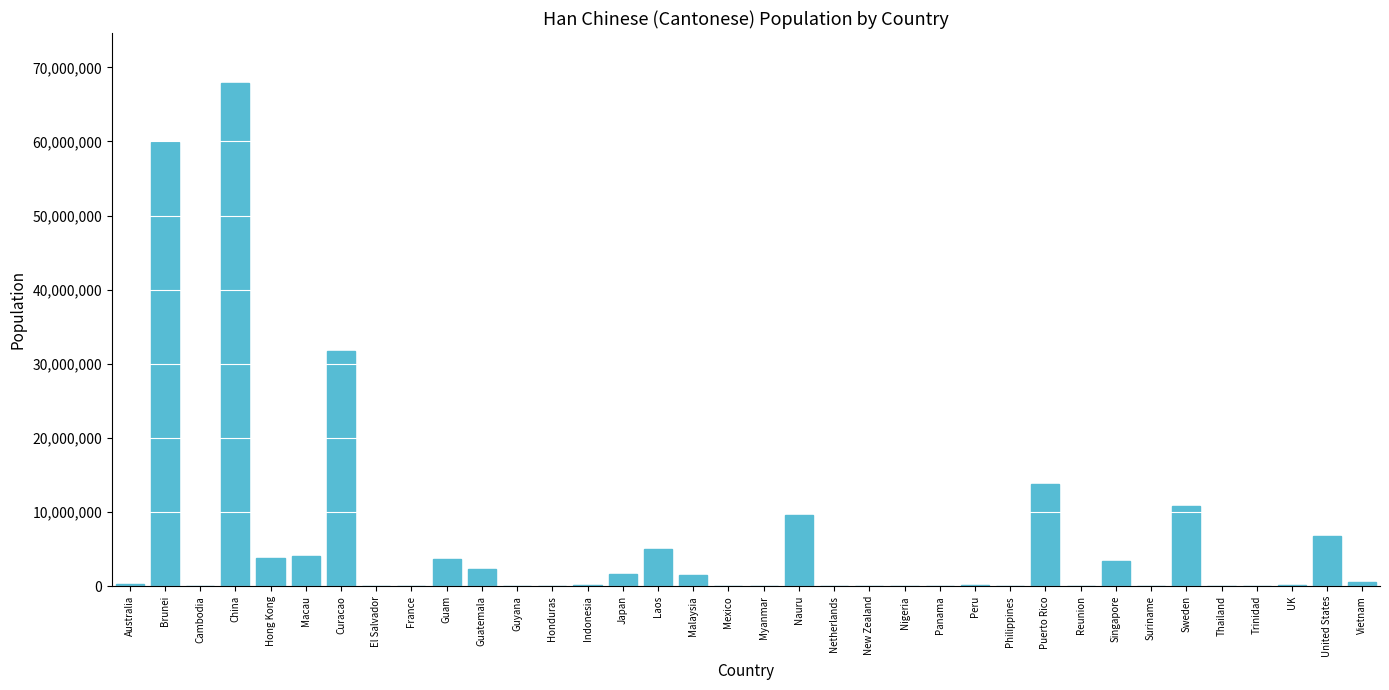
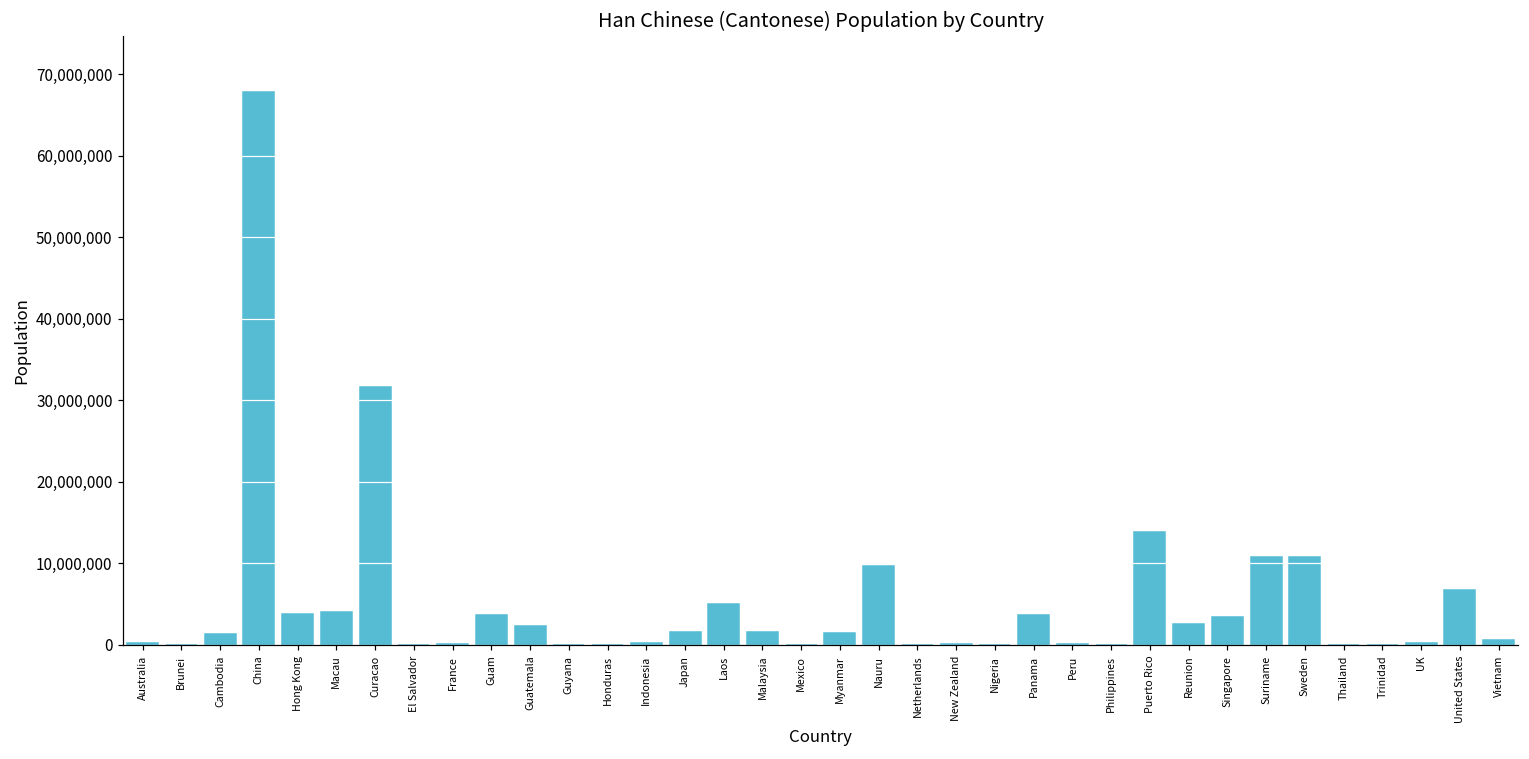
Brunei: 60,000,000 -> 0
Cambodia: 0 -> 1,000,000
Myanmar: 0 -> 2,000,000
Panama: 0 -> 4,000,000
Reunion: 0 -> 3,000,000
Suriname: 0 -> 11,000,000
